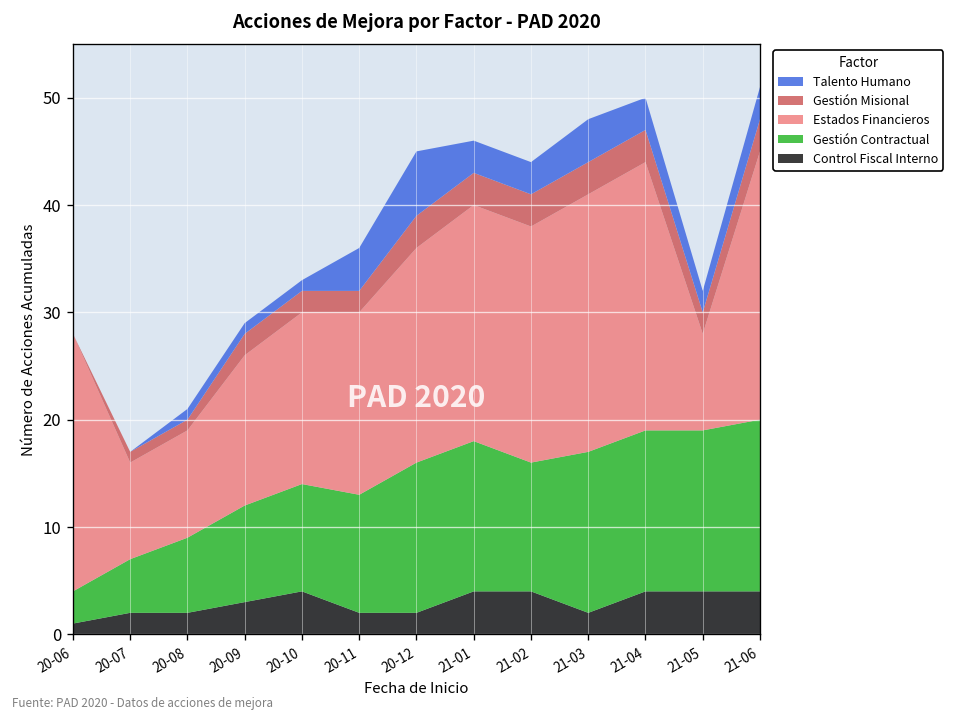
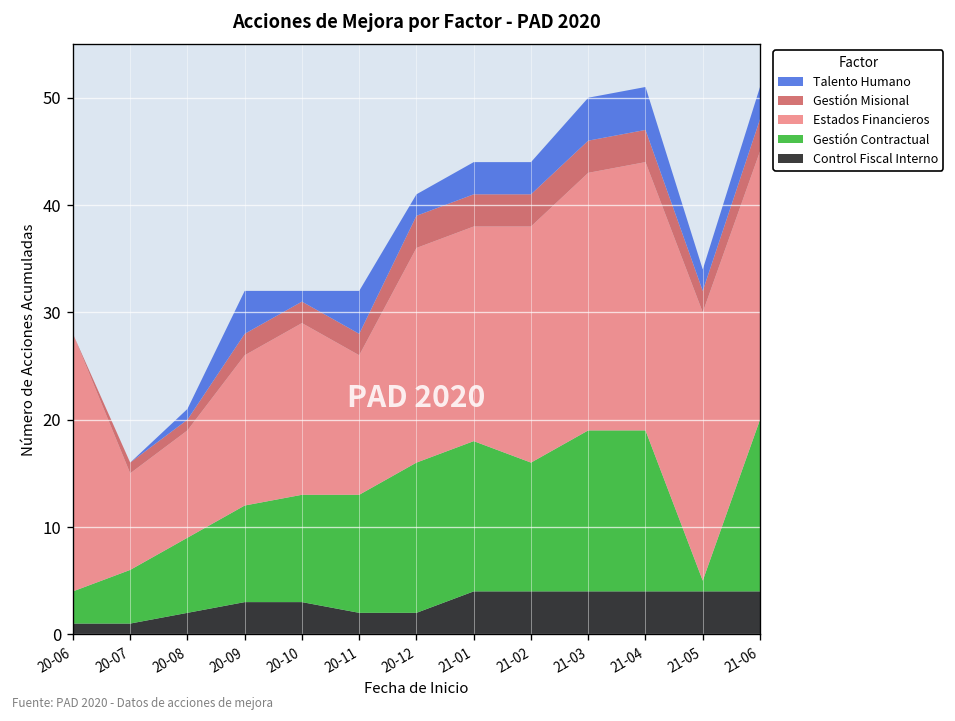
Control Fiscal Interno, 20-07: 2 -> 1
Talento Humano, 20-09: 1 -> 4
Control Fiscal Interno, 20-10: 4 -> 3
Estados Financieros, 20-11: 17 -> 13
Talento Humano, 20-12: 6 -> 2
Estados Financieros, 21-01: 22 -> 20
Control Fiscal Interno, 21-03: 2 -> 4
Talento Humano, 21-04: 3 -> 4
Gestión Contractual, 21-05: 15 -> 1
Estados Financieros, 21-05: 9 -> 25
